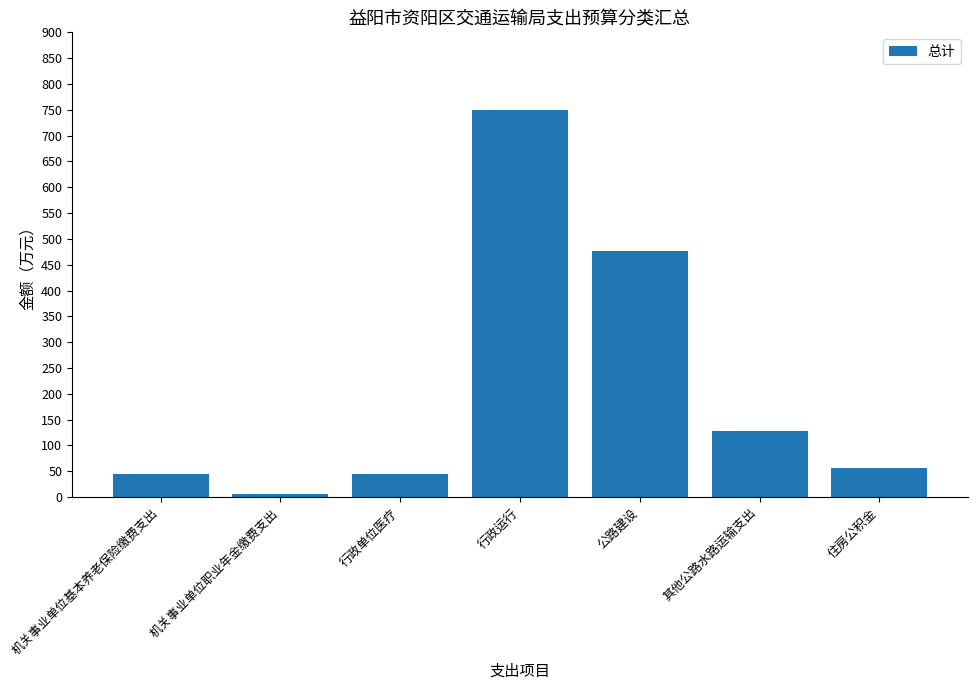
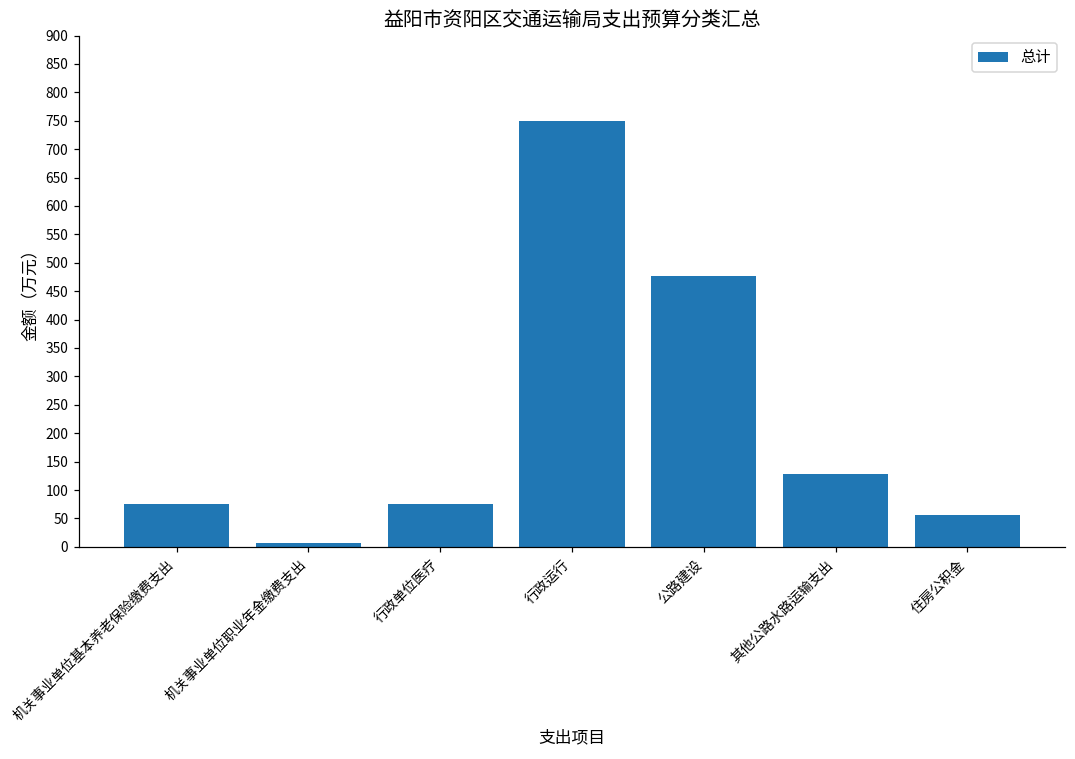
机关事业单位基本养老保险缴费支出: 40 -> 70
行政单位医疗: 50 -> 80
